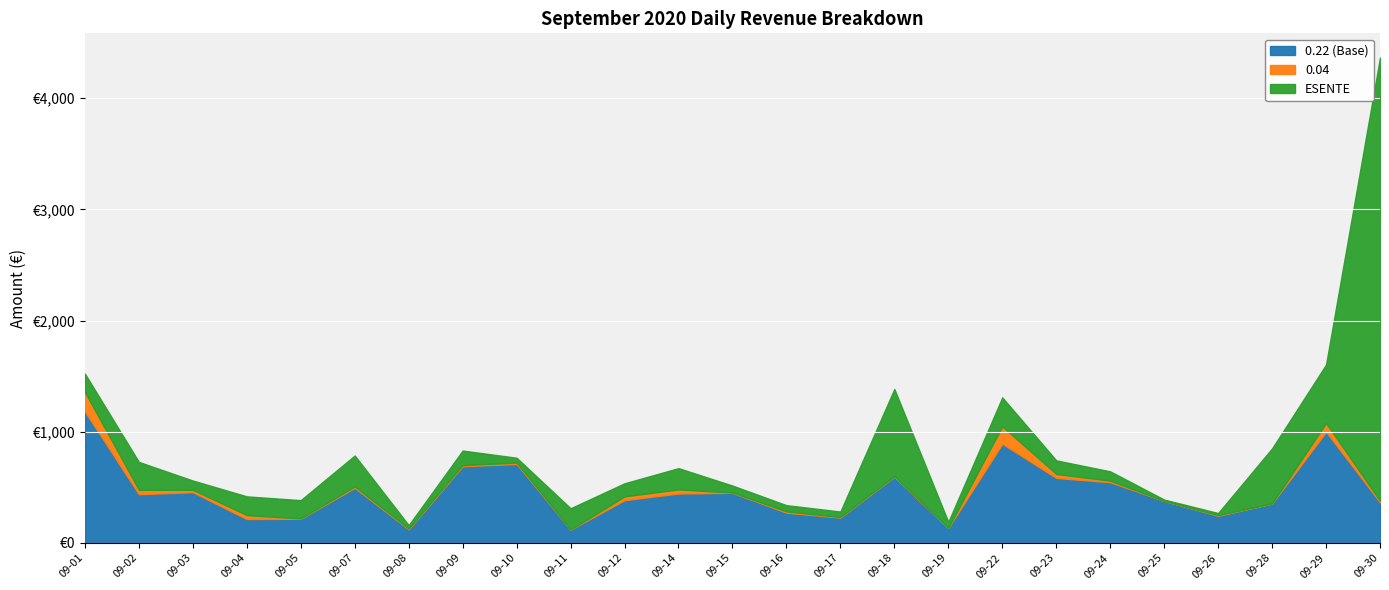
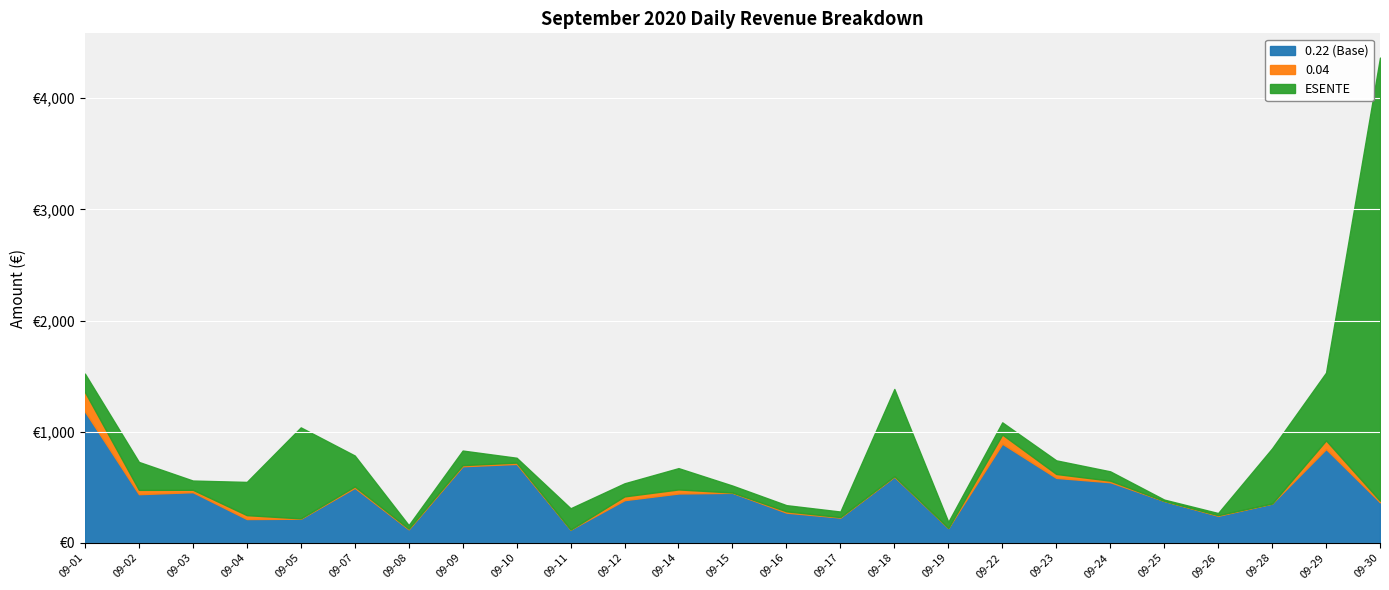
ESENTE, 09-04: €170 -> €300
ESENTE, 09-05: €160 -> €820
0.04, 09-22: €160 -> €80
ESENTE, 09-22: €260 -> €110
0.22 (Base), 09-29: €1,000 -> €840
ESENTE, 09-29: €530 -> €610
